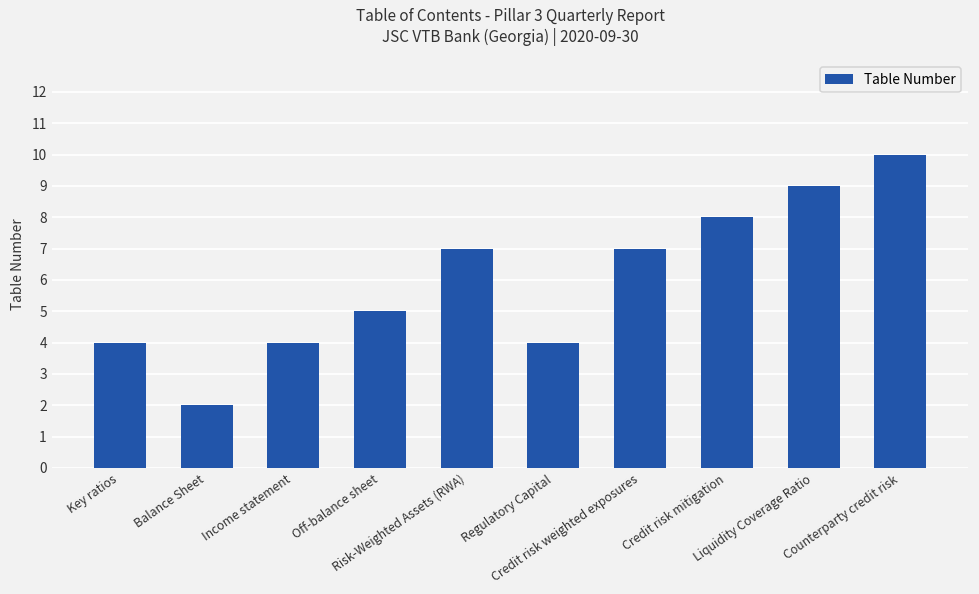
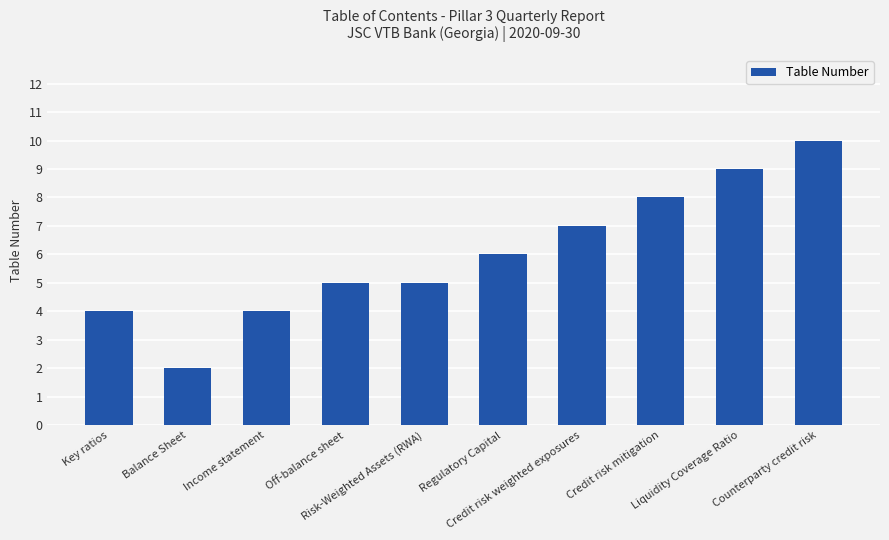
Risk-Weighted Assets (RWA): 7 -> 5
Regulatory Capital: 4 -> 6
